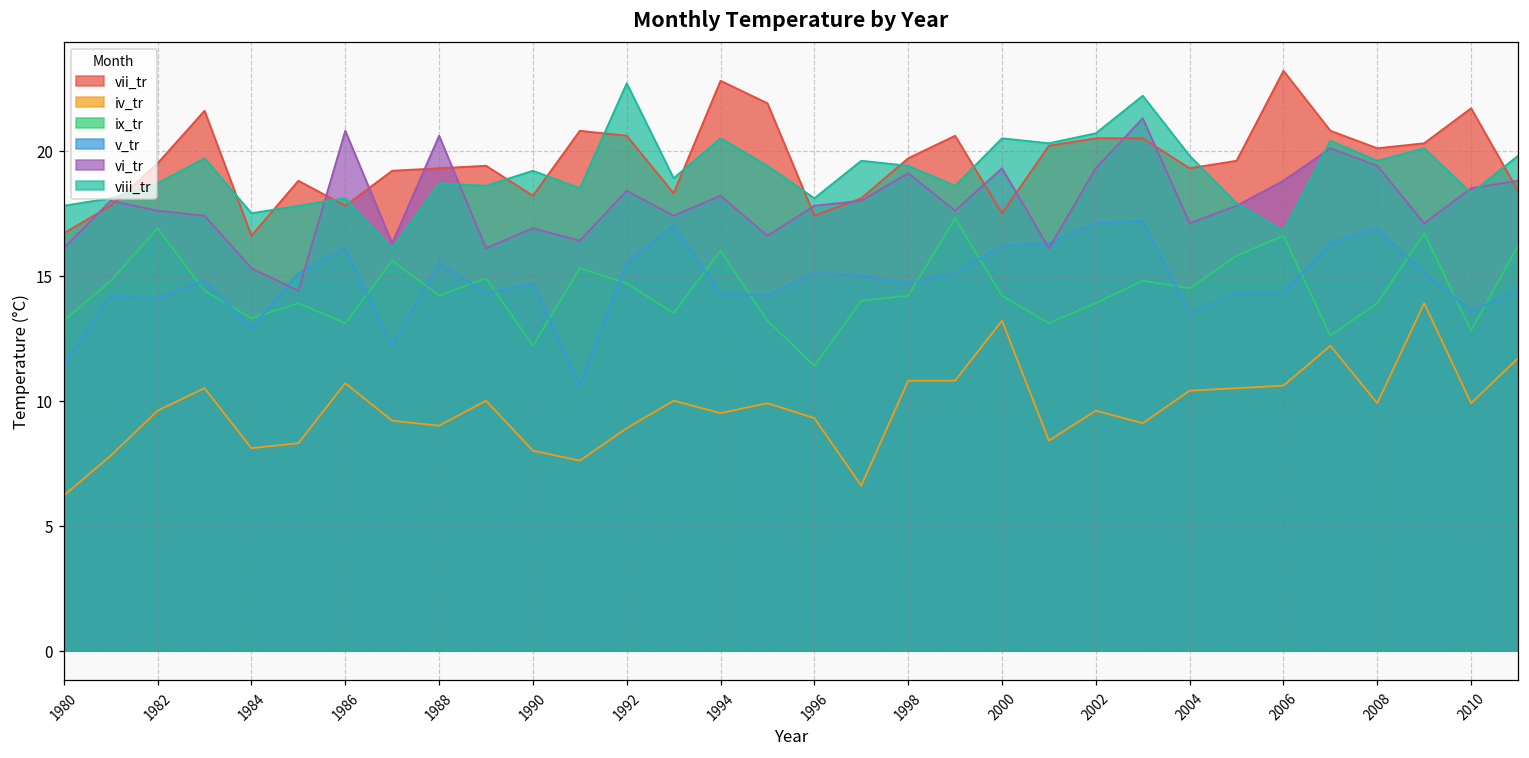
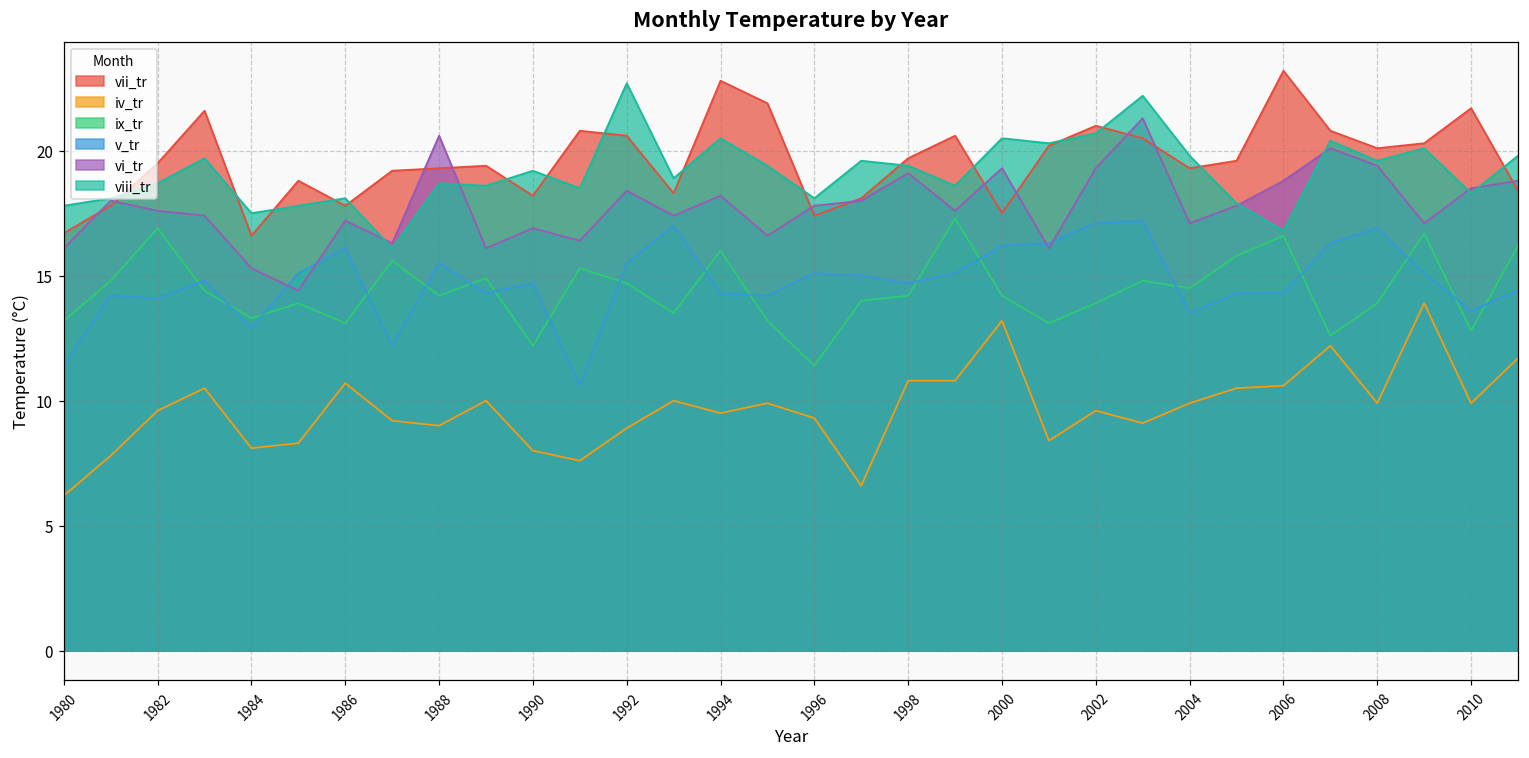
vi_tr, 1986: 20.8 -> 17.2
vii_tr, 2002: 20.5 -> 21.0
iv_tr, 2004: 10.4 -> 9.9
